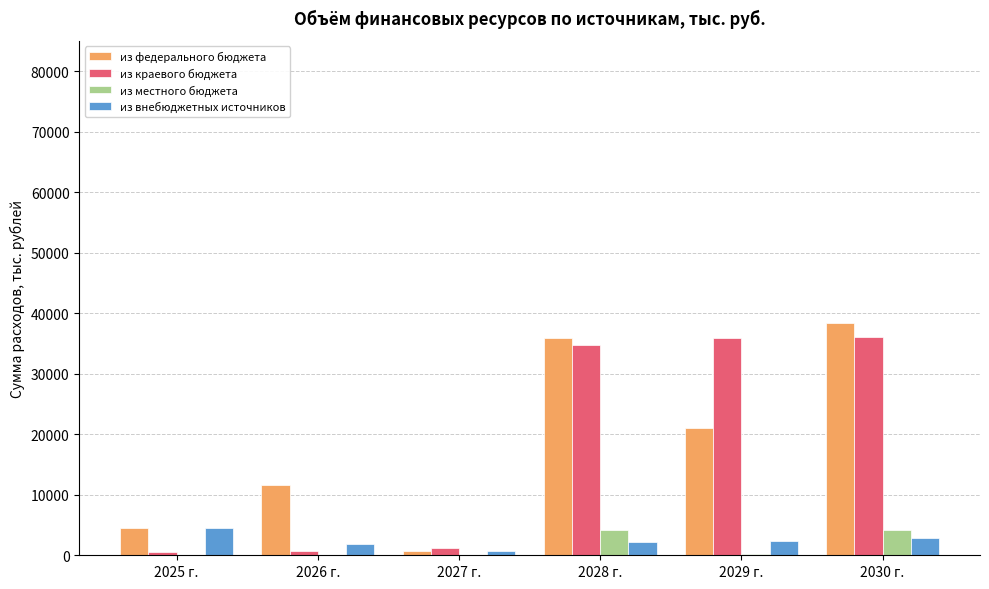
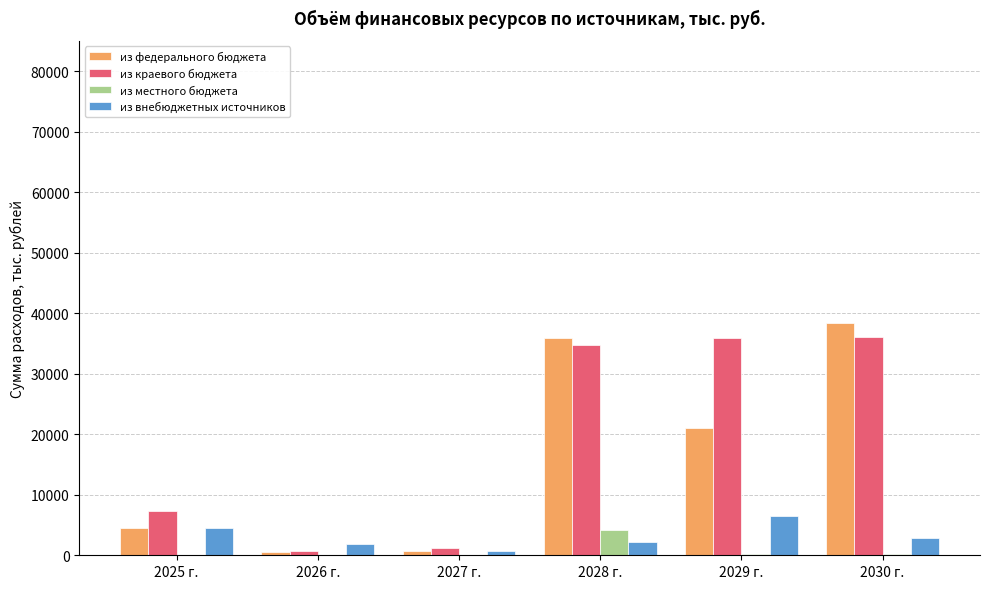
из краевого бюджета, 2025 г.: 1000 -> 7000
из федерального бюджета, 2026 г.: 12000 -> 0
из внебюджетных источников, 2029 г.: 2000 -> 6000
из местного бюджета, 2030 г.: 4000 -> 0
